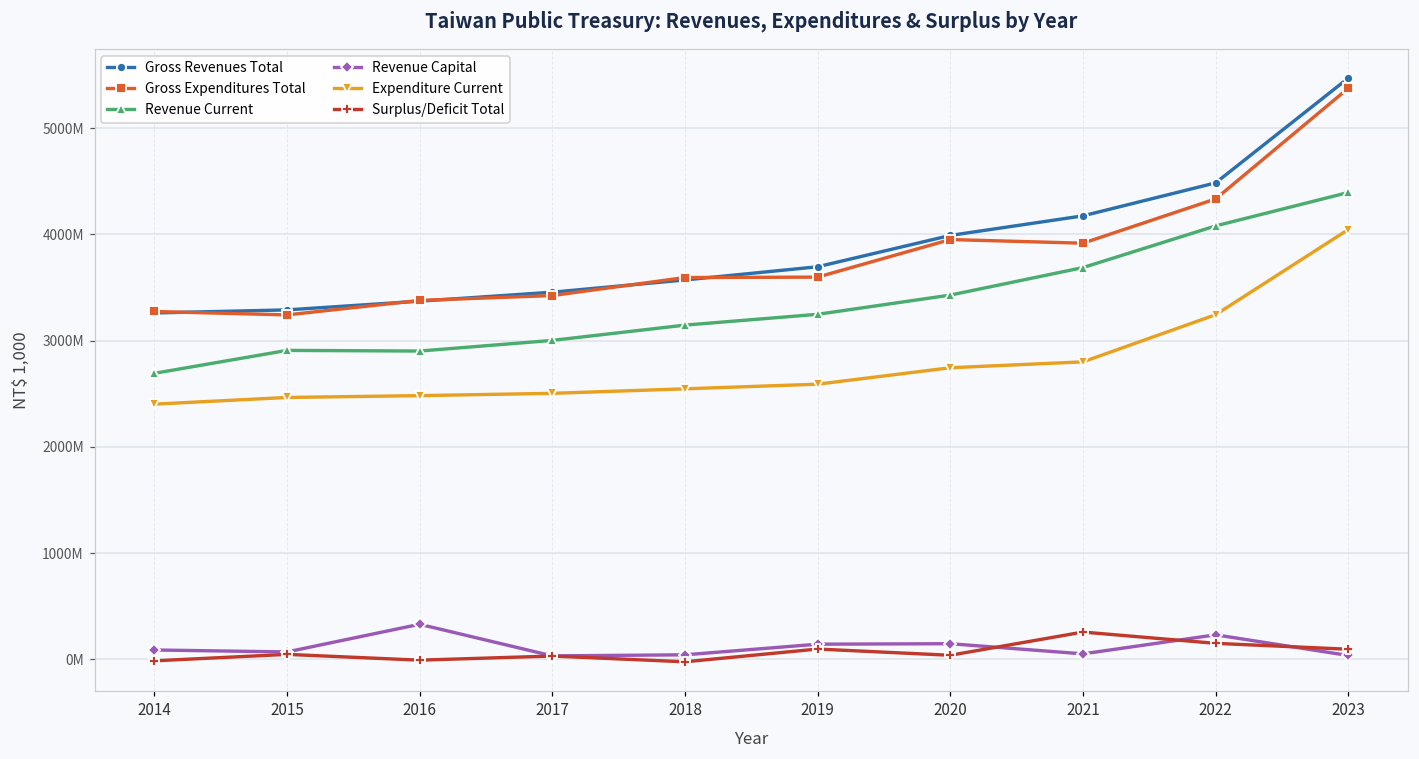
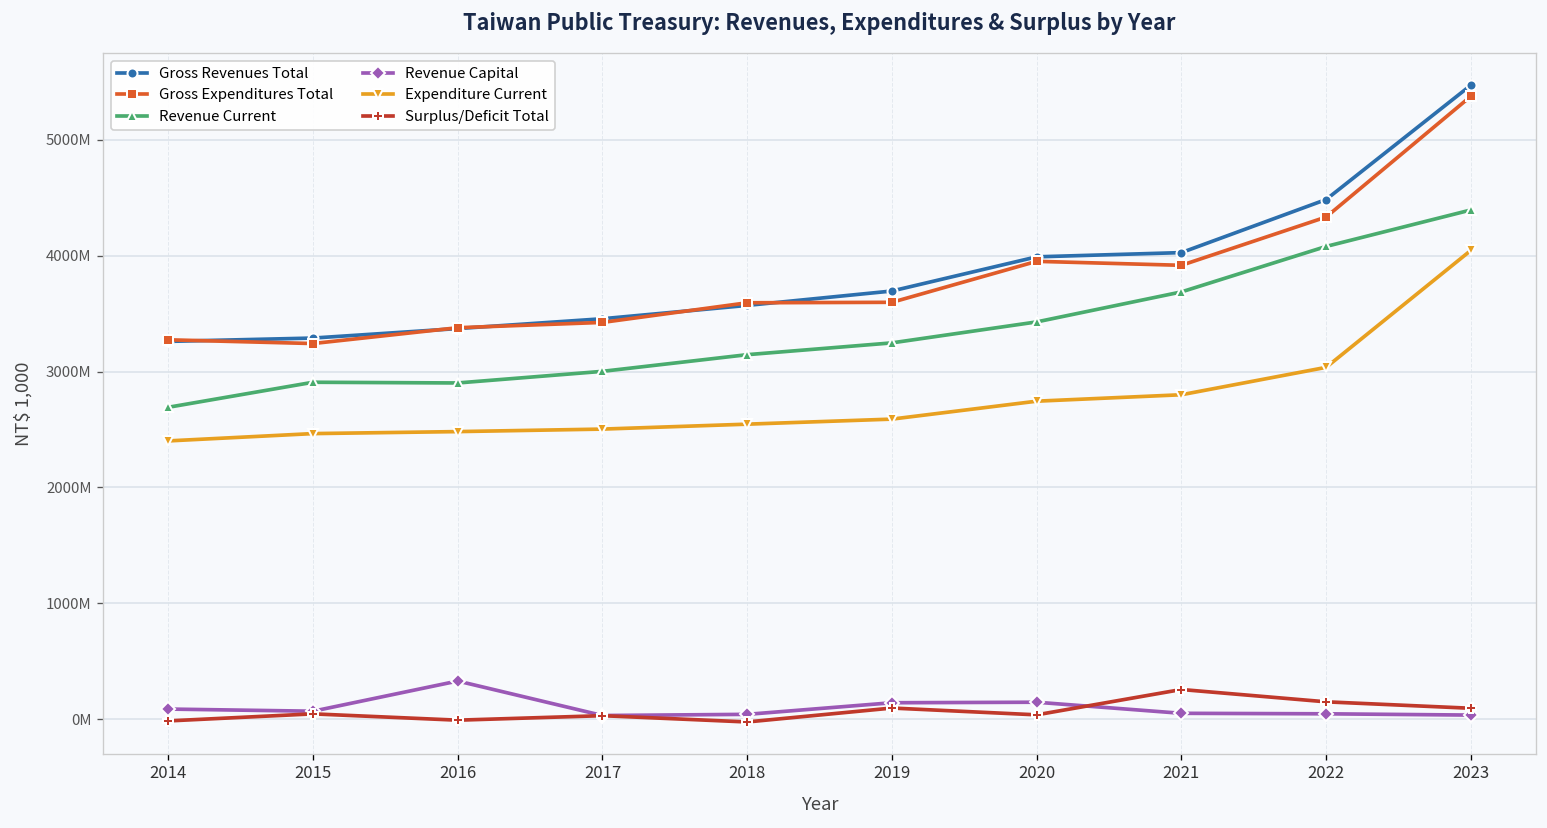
Gross Revenues Total, 2021: 4200000000 -> 4000000000
Revenue Capital, 2022: 200000000 -> 0
Expenditure Current, 2022: 3200000000 -> 3000000000
